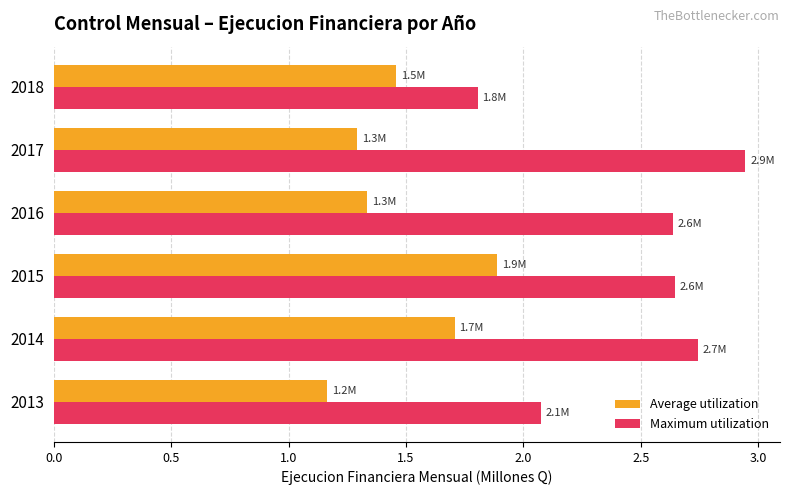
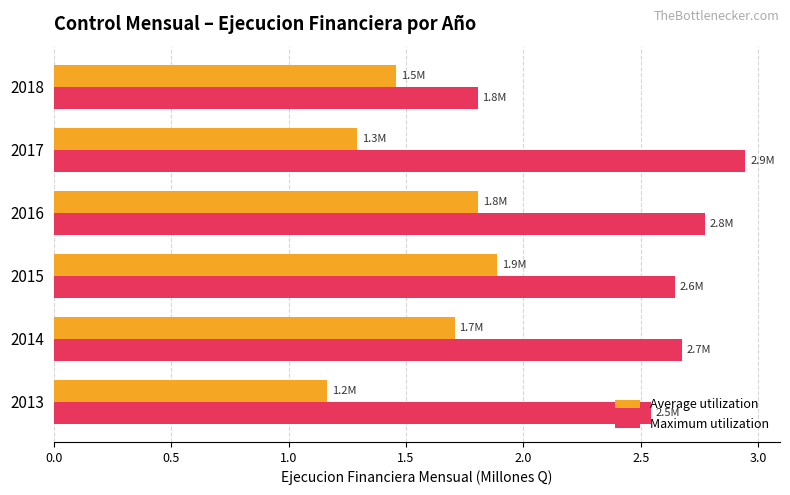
Average utilization, 2016: 1.3M -> 1.8M
Maximum utilization, 2016: 2.6M -> 2.8M
Maximum utilization, 2014: 2.74 -> 2.68
Maximum utilization, 2013: 2.1M -> 2.5M
